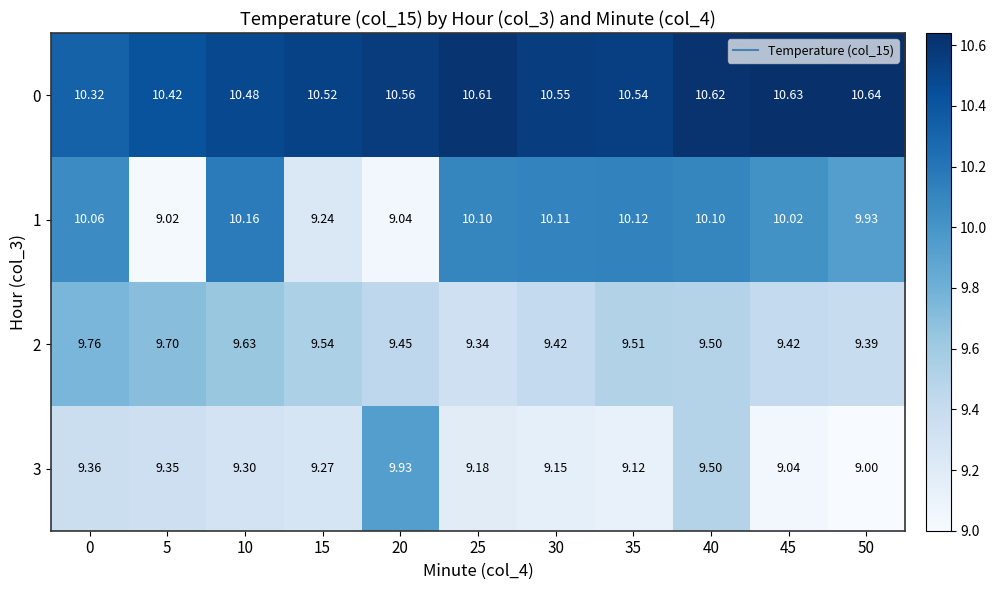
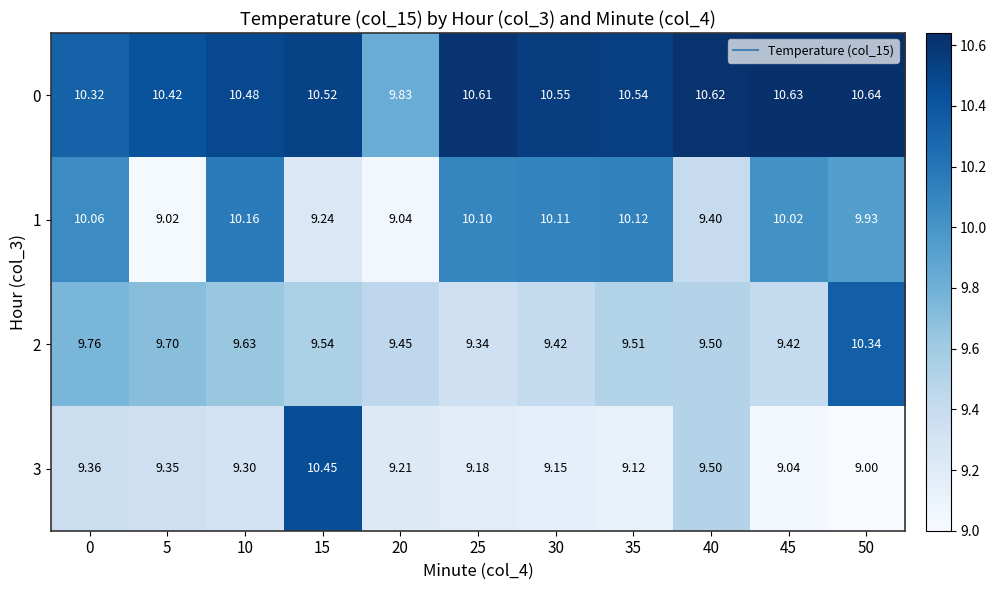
0, 20: 10.56 -> 9.83
1, 40: 10.10 -> 9.40
2, 50: 9.39 -> 10.34
3, 15: 9.27 -> 10.45
3, 20: 9.93 -> 9.21
